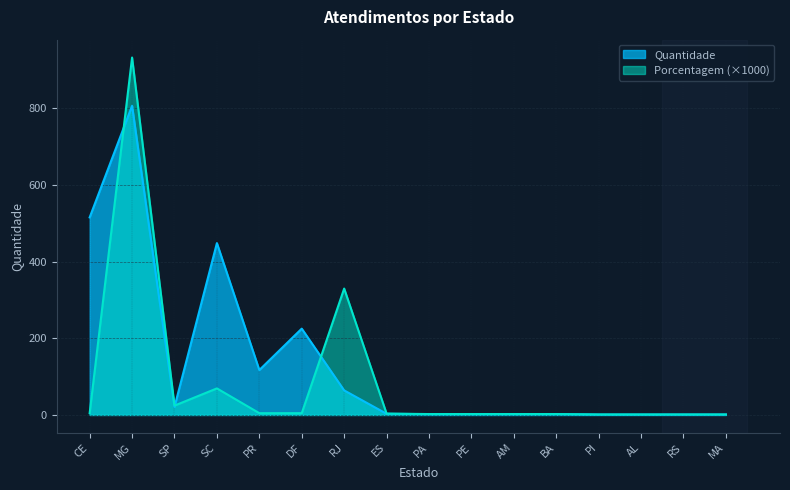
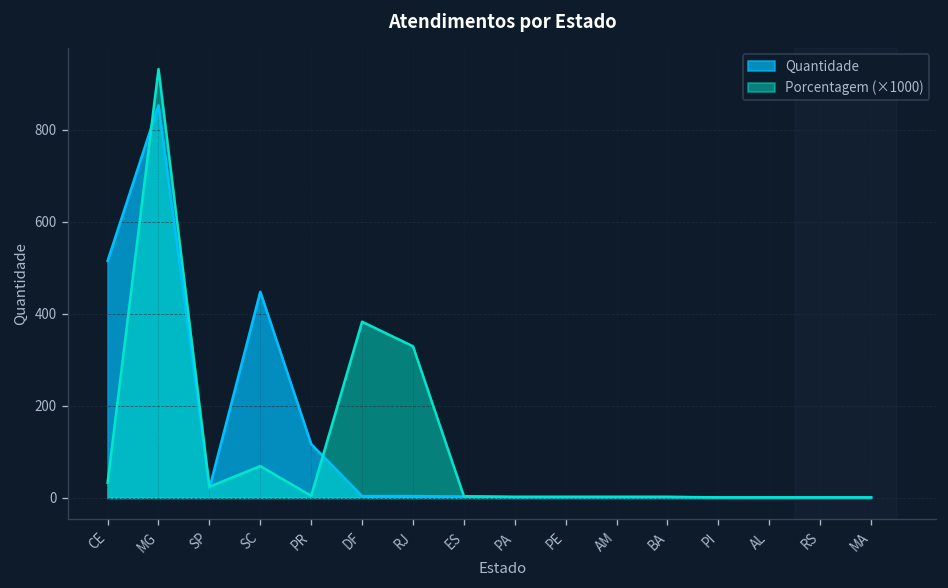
Porcentagem (×1000), CE: 0 -> 30
Quantidade, MG: 810 -> 850
Quantidade, DF: 230 -> 0
Porcentagem (×1000), DF: 0 -> 380
Quantidade, RJ: 60 -> 0
